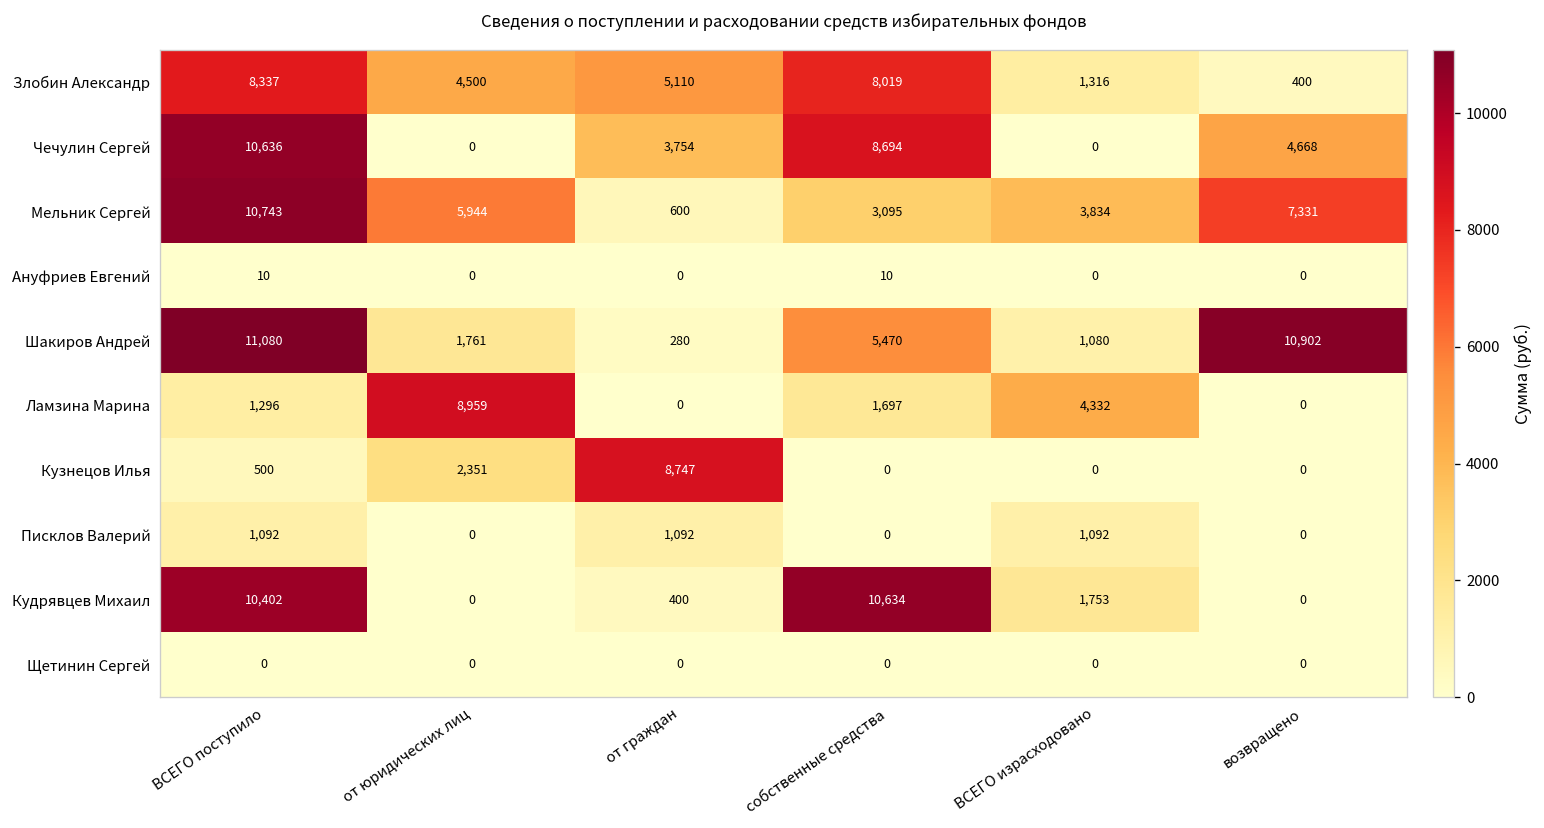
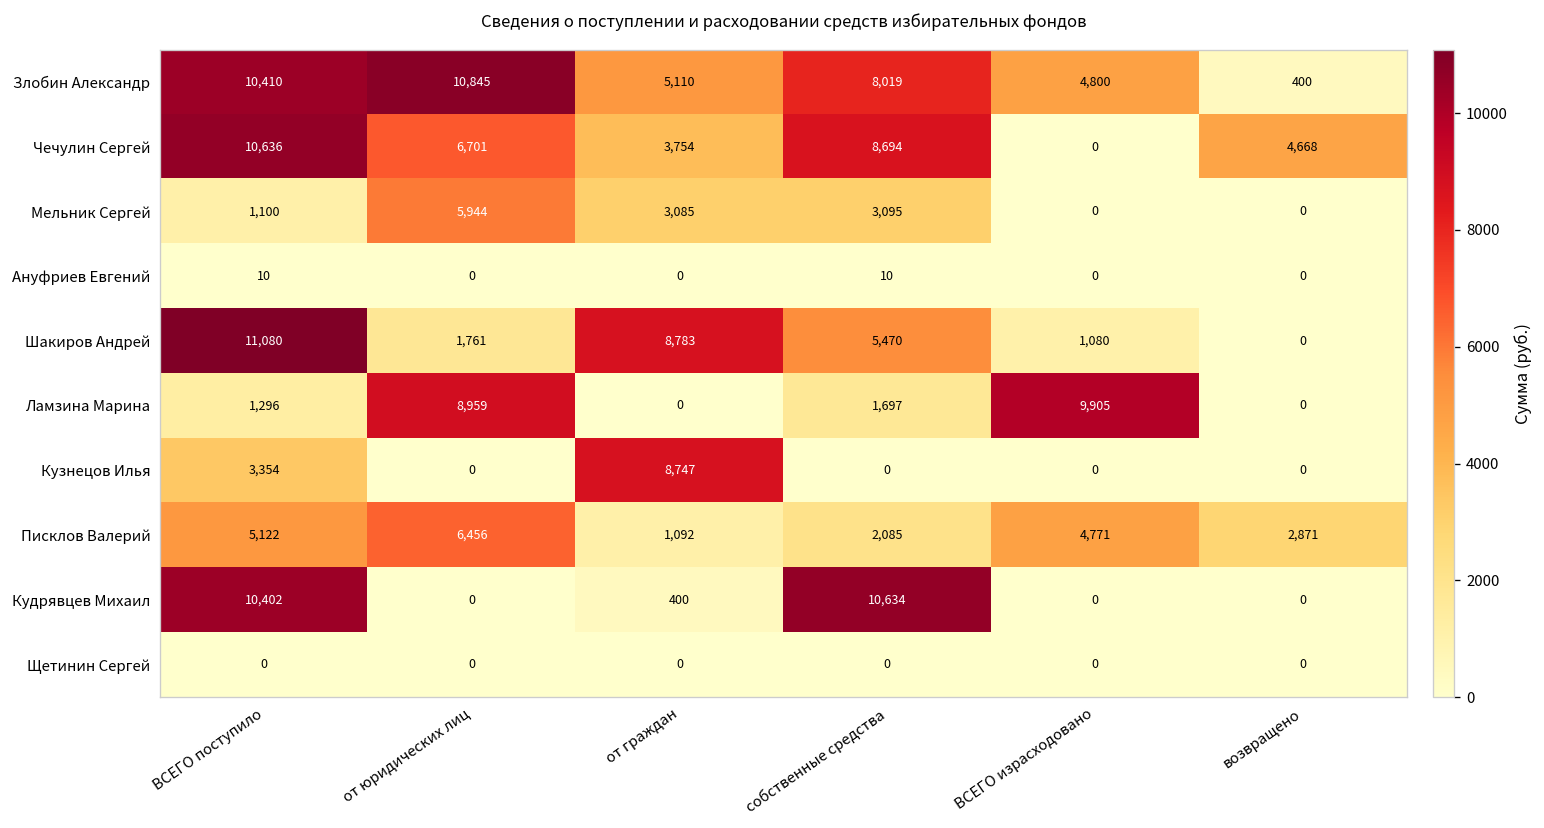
Злобин Александр, ВСЕГО поступило: 8,337 -> 10,410
Злобин Александр, от юридических лиц: 4,500 -> 10,845
Злобин Александр, ВСЕГО израсходовано: 1,316 -> 4,800
Чечулин Сергей, от юридических лиц: 0 -> 6,701
Мельник Сергей, ВСЕГО поступило: 10,743 -> 1,100
Мельник Сергей, от граждан: 600 -> 3,085
Мельник Сергей, ВСЕГО израсходовано: 3,834 -> 0
Мельник Сергей, возвращено: 7,331 -> 0
Шакиров Андрей, от граждан: 280 -> 8,783
Шакиров Андрей, возвращено: 10,902 -> 0
Ламзина Марина, ВСЕГО израсходовано: 4,332 -> 9,905
Кузнецов Илья, ВСЕГО поступило: 500 -> 3,354
Кузнецов Илья, от юридических лиц: 2,351 -> 0
Писклов Валерий, ВСЕГО поступило: 1,092 -> 5,122
Писклов Валерий, от юридических лиц: 0 -> 6,456
Писклов Валерий, собственные средства: 0 -> 2,085
Писклов Валерий, ВСЕГО израсходовано: 1,092 -> 4,771
Писклов Валерий, возвращено: 0 -> 2,871
Кудрявцев Михаил, ВСЕГО израсходовано: 1,753 -> 0
